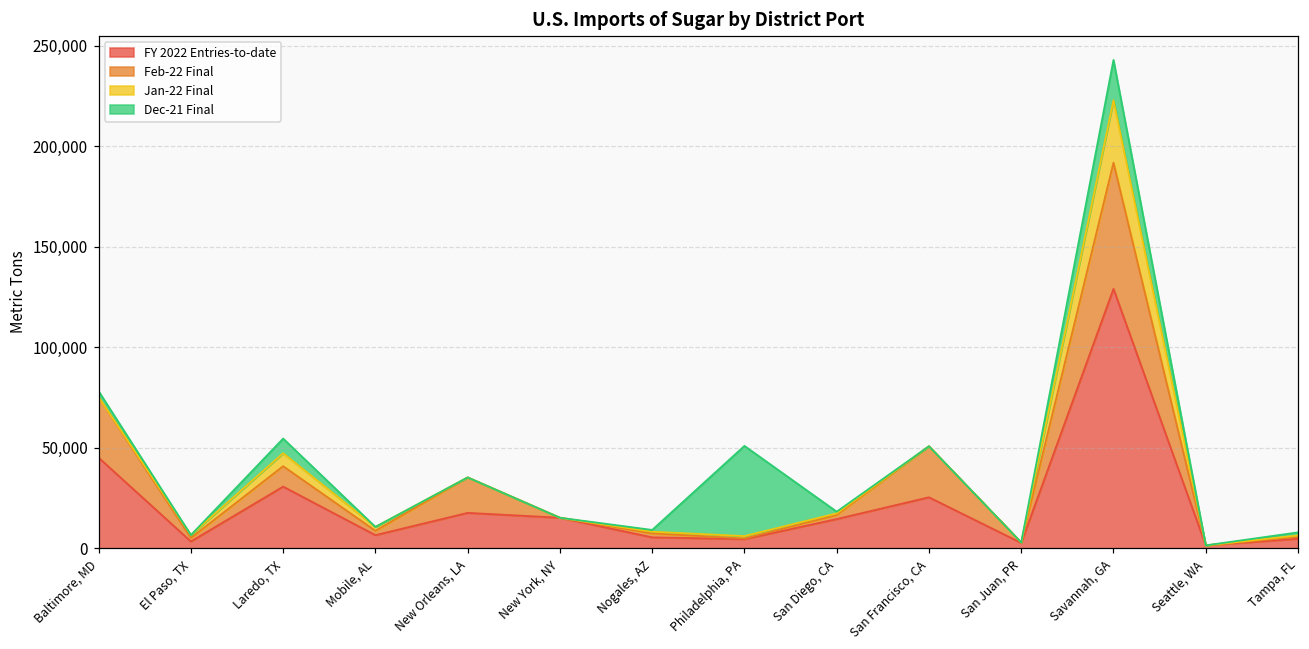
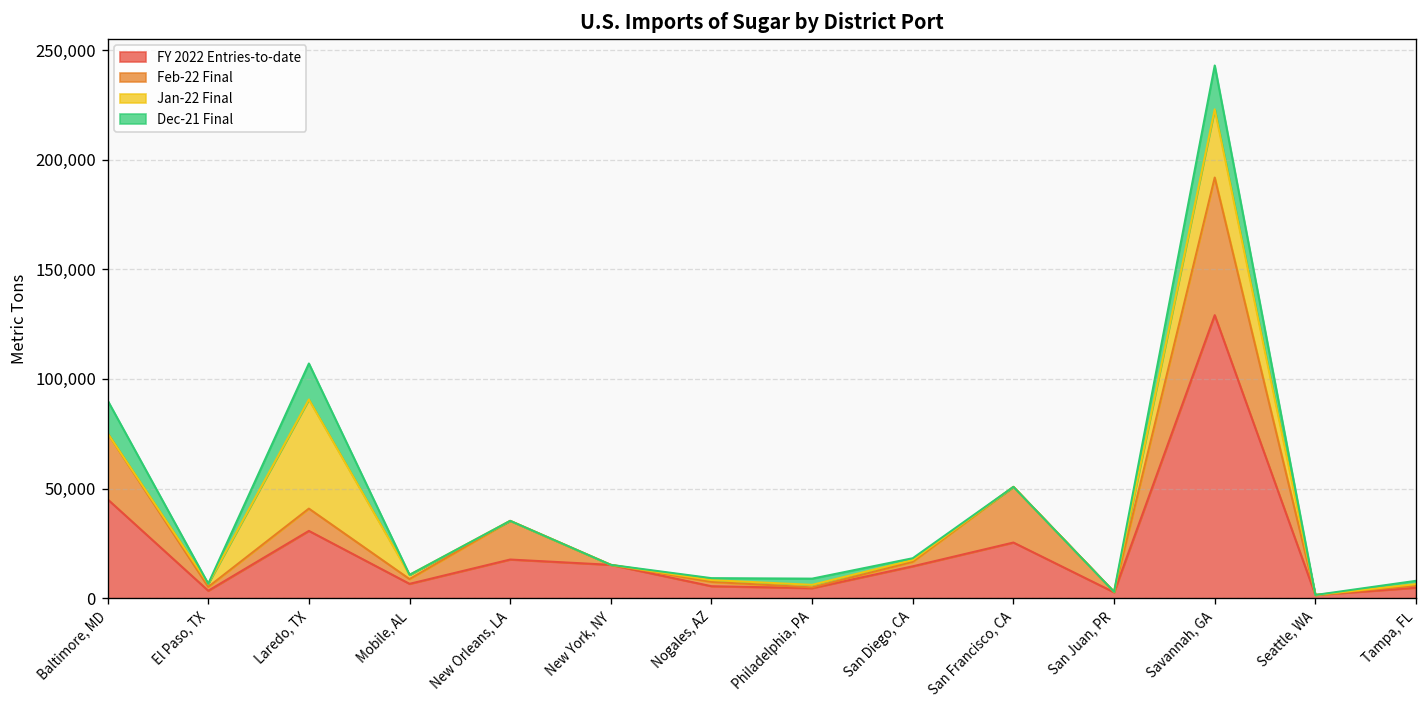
Dec-21 Final, Baltimore, MD: 3,000 -> 15,000
Jan-22 Final, Laredo, TX: 6,000 -> 50,000
Dec-21 Final, Laredo, TX: 7,000 -> 16,000
Dec-21 Final, Philadelphia, PA: 45,000 -> 3,000
